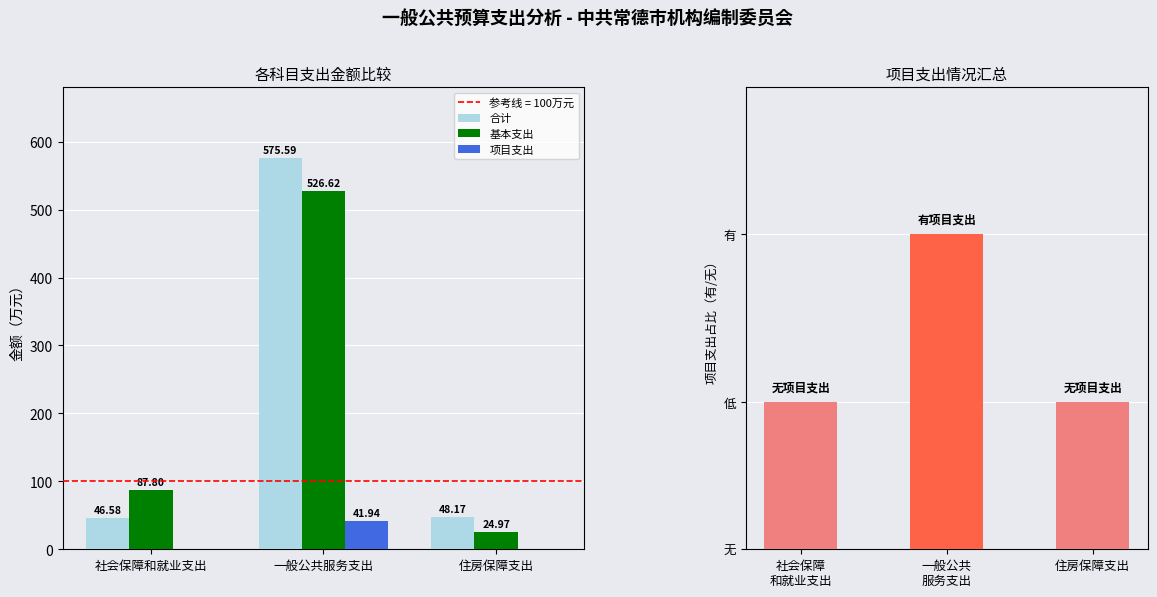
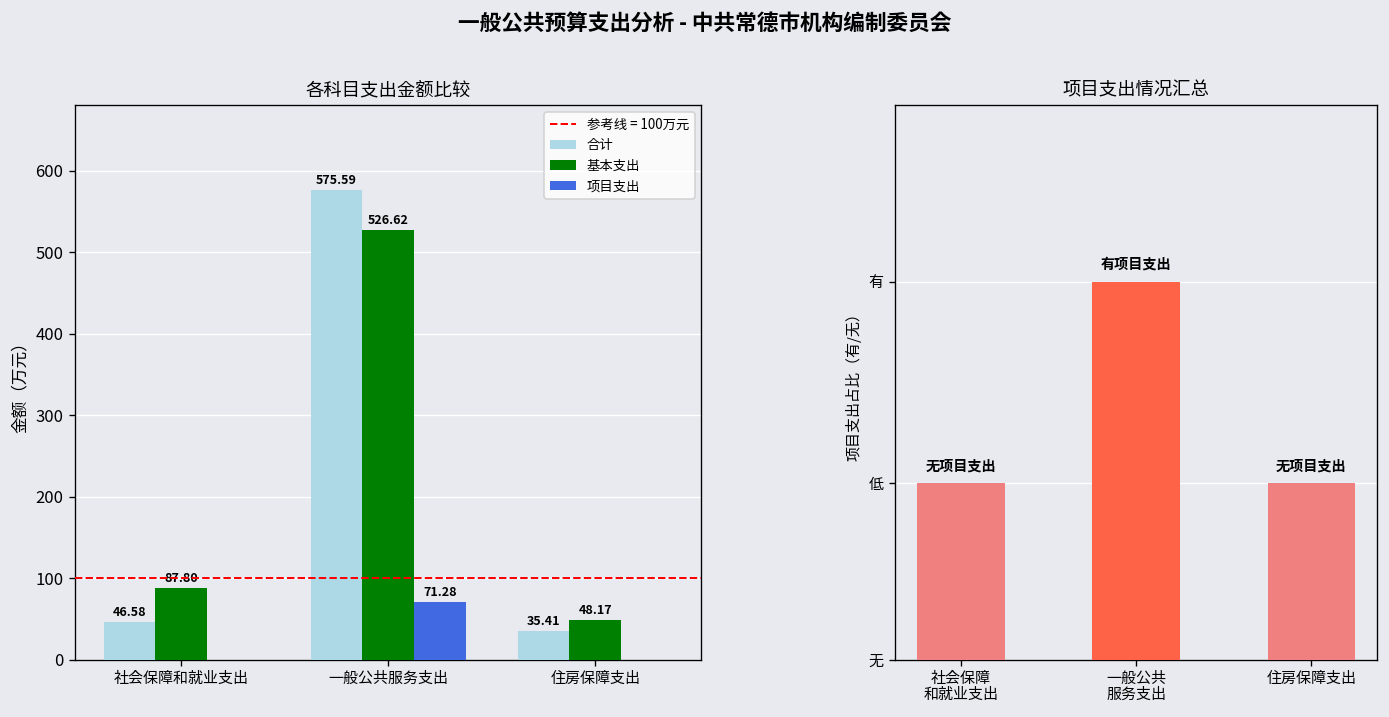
各科目支出金额比较, 项目支出, 一般公共服务支出: 41.94 -> 71.28
各科目支出金额比较, 合计, 住房保障支出: 48.17 -> 35.41
各科目支出金额比较, 基本支出, 住房保障支出: 24.97 -> 48.17
